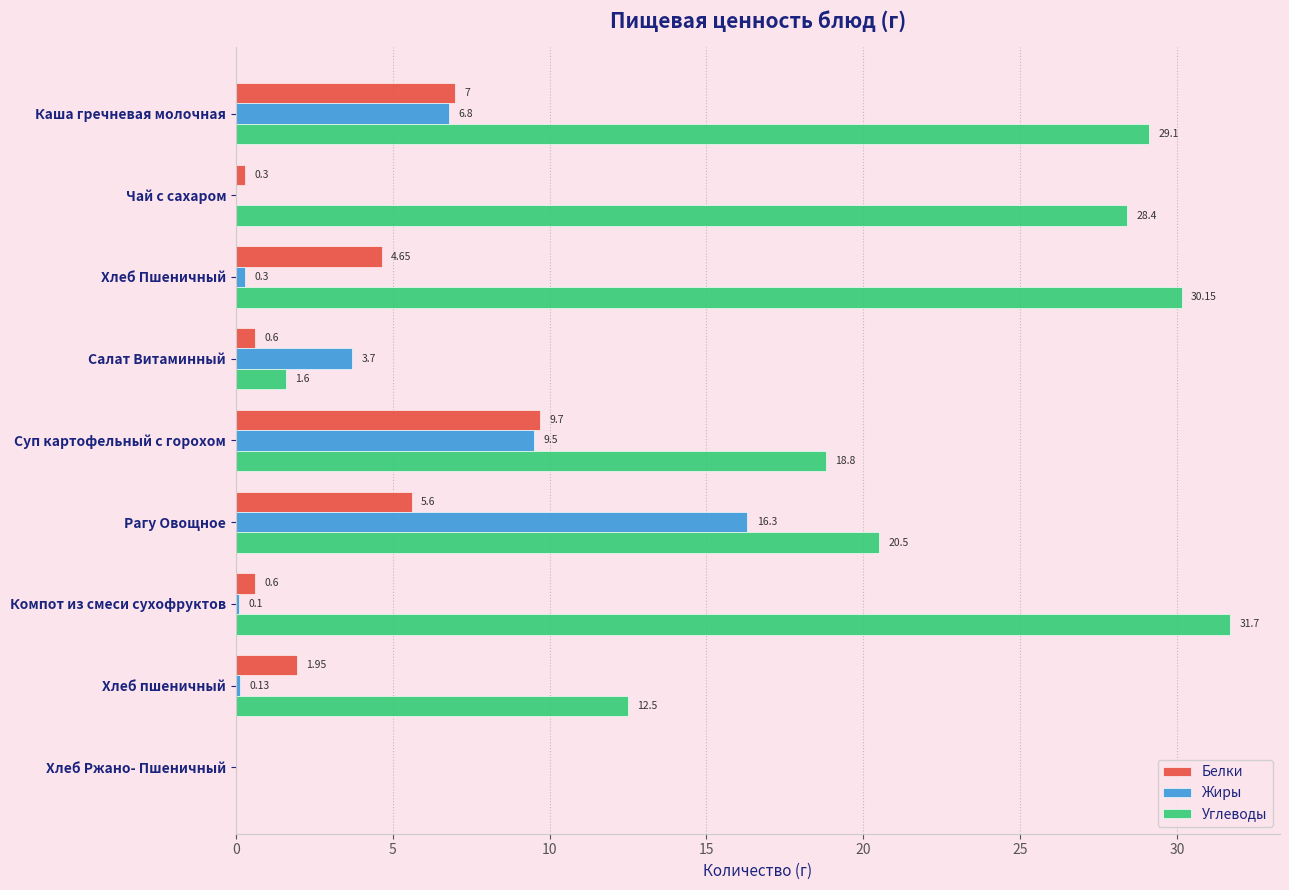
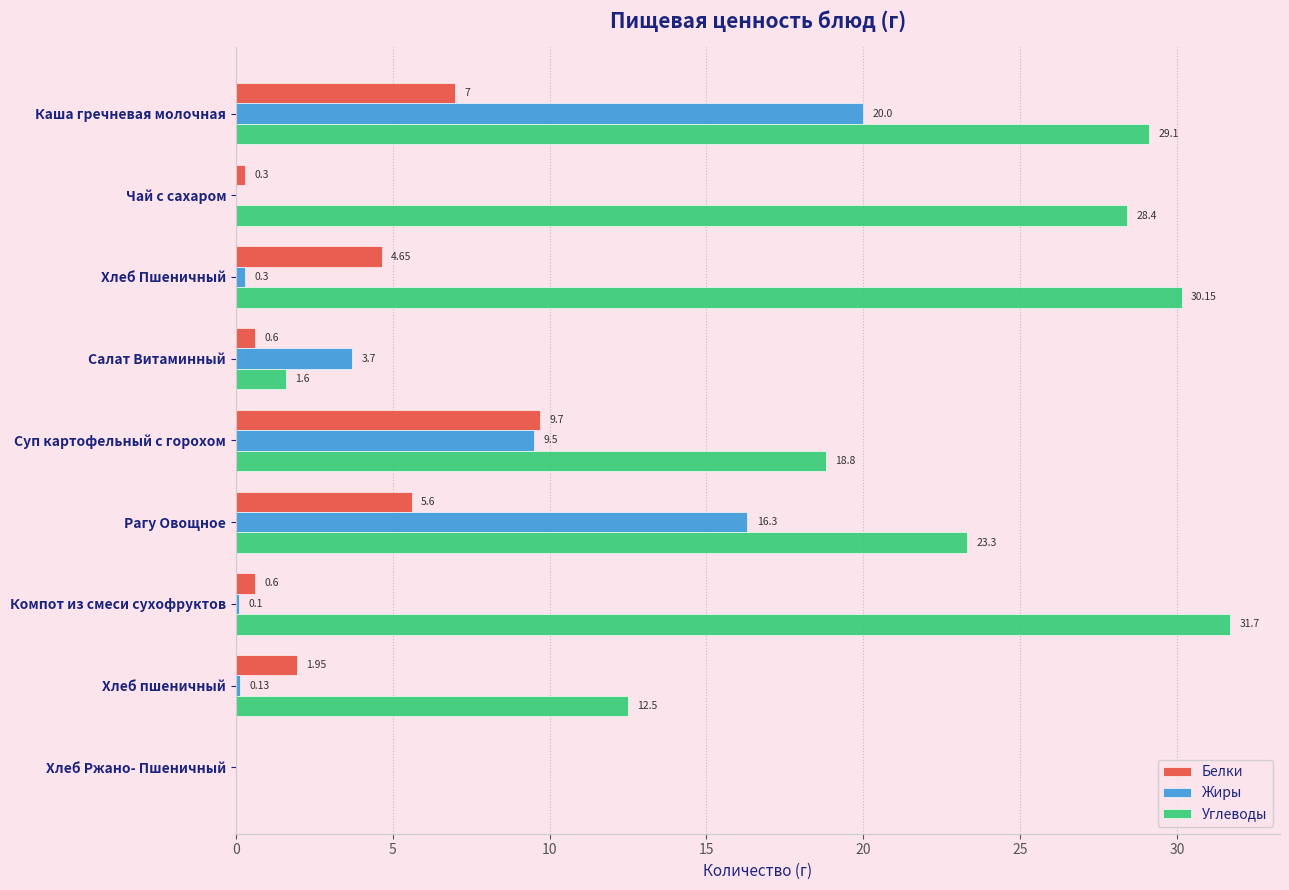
Жиры, Каша гречневая молочная: 6.8 -> 20.0
Углеводы, Рагу Овощное: 20.5 -> 23.3
